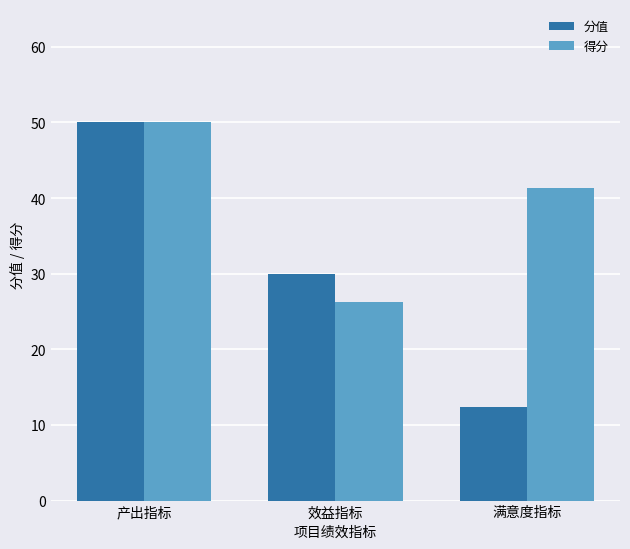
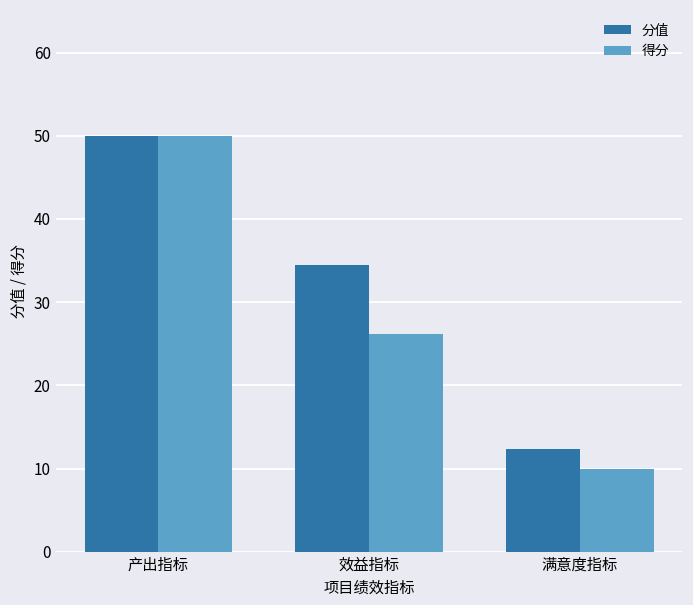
分值, 效益指标: 30 -> 35
得分, 满意度指标: 41 -> 10
